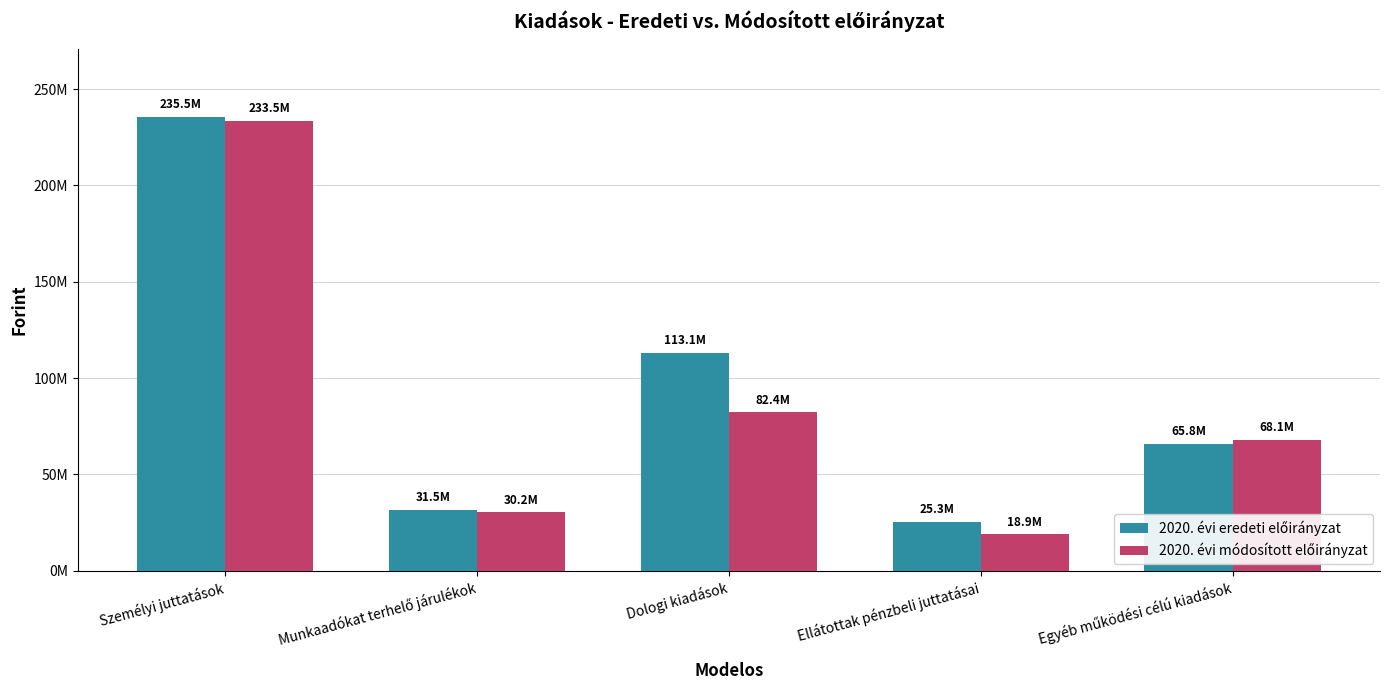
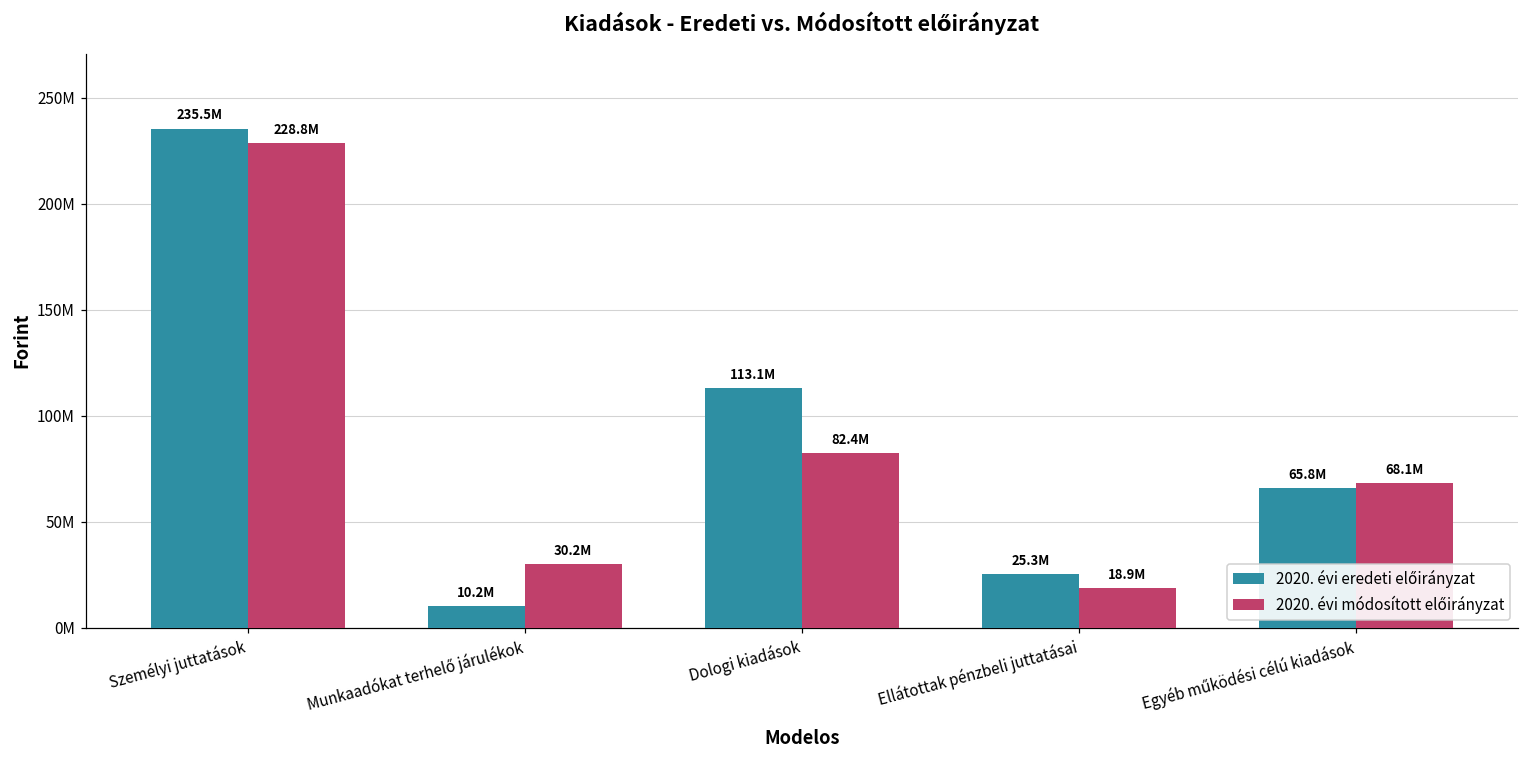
2020. évi módosított előirányzat, Személyi juttatások: 233.5M -> 228.8M
2020. évi eredeti előirányzat, Munkaadókat terhelő járulékok: 31.5M -> 10.2M
